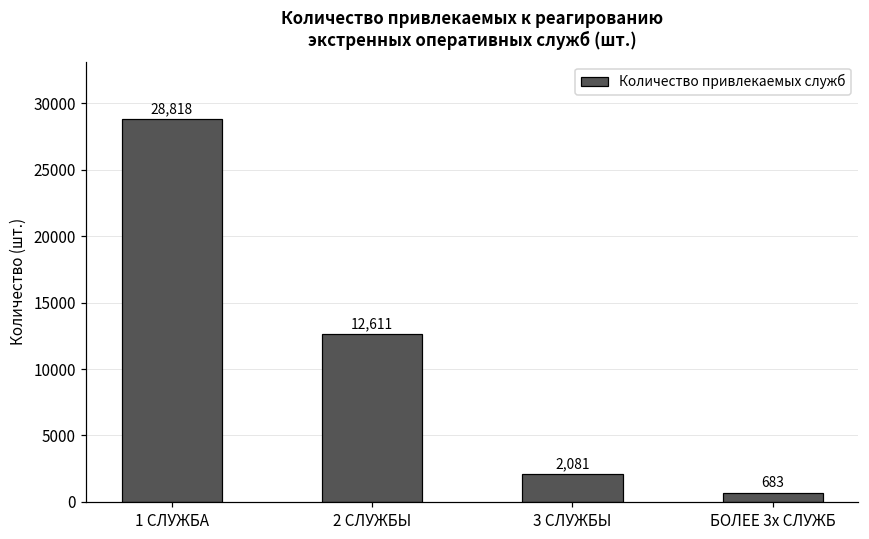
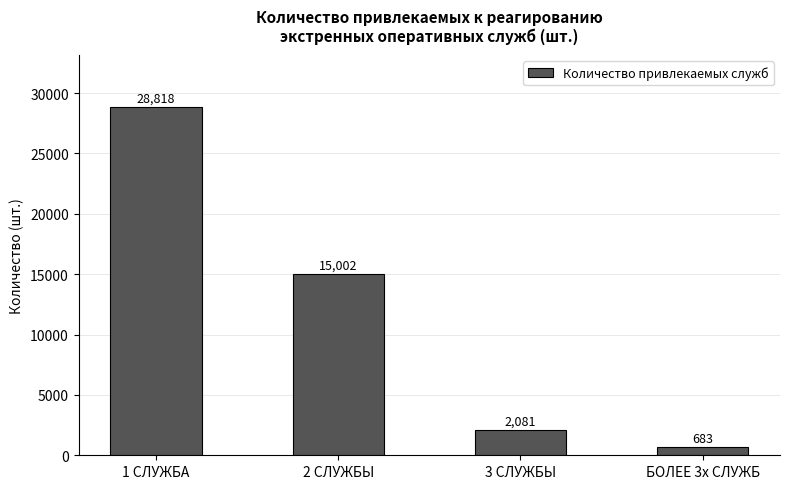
2 СЛУЖБЫ: 12,611 -> 15,002
